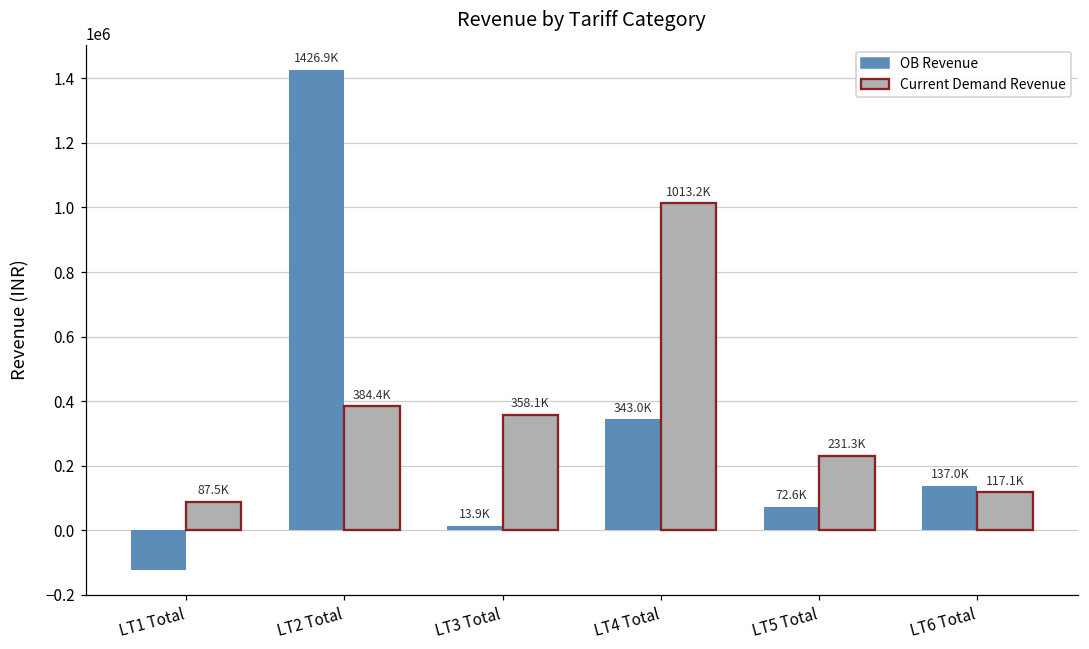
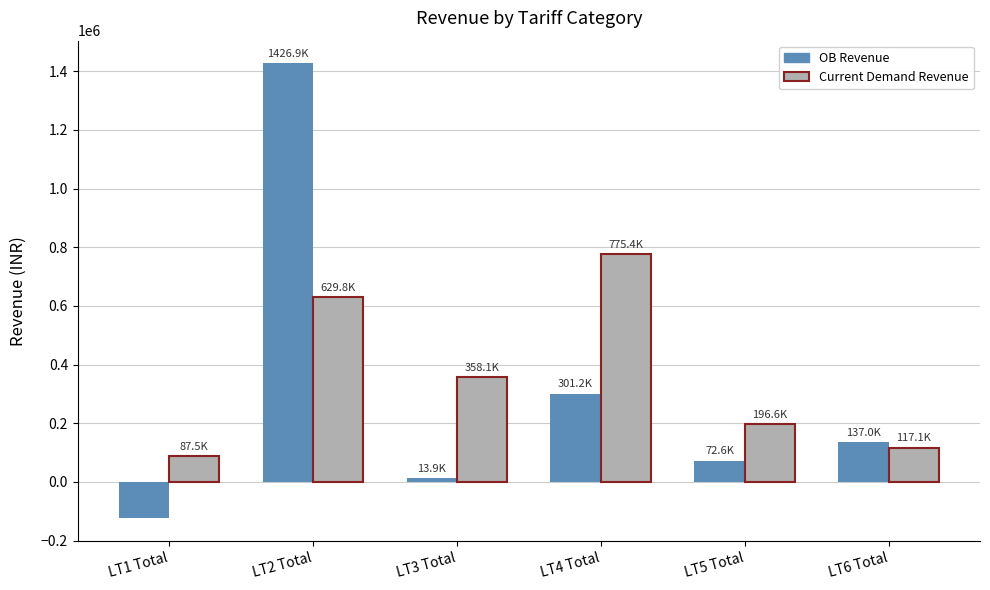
Current Demand Revenue, LT2 Total: 384.4K -> 629.8K
OB Revenue, LT4 Total: 343.0K -> 301.2K
Current Demand Revenue, LT4 Total: 1013.2K -> 775.4K
Current Demand Revenue, LT5 Total: 231.3K -> 196.6K
